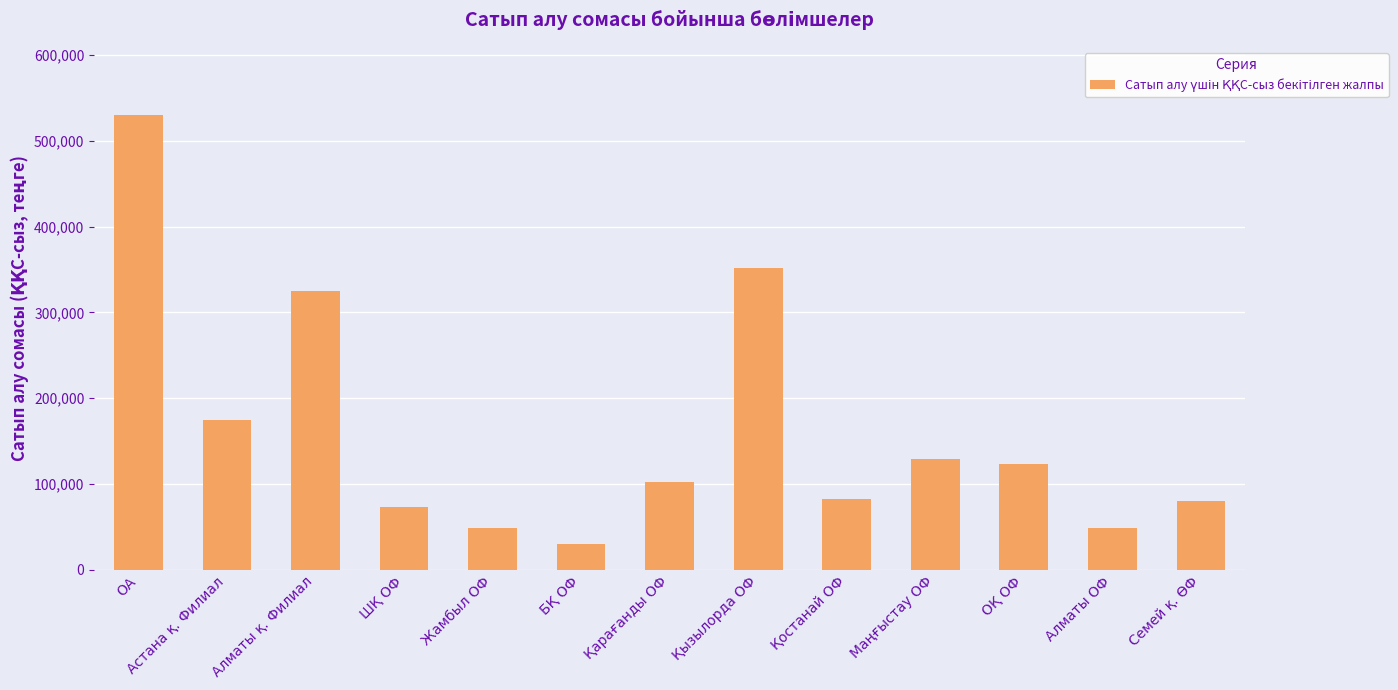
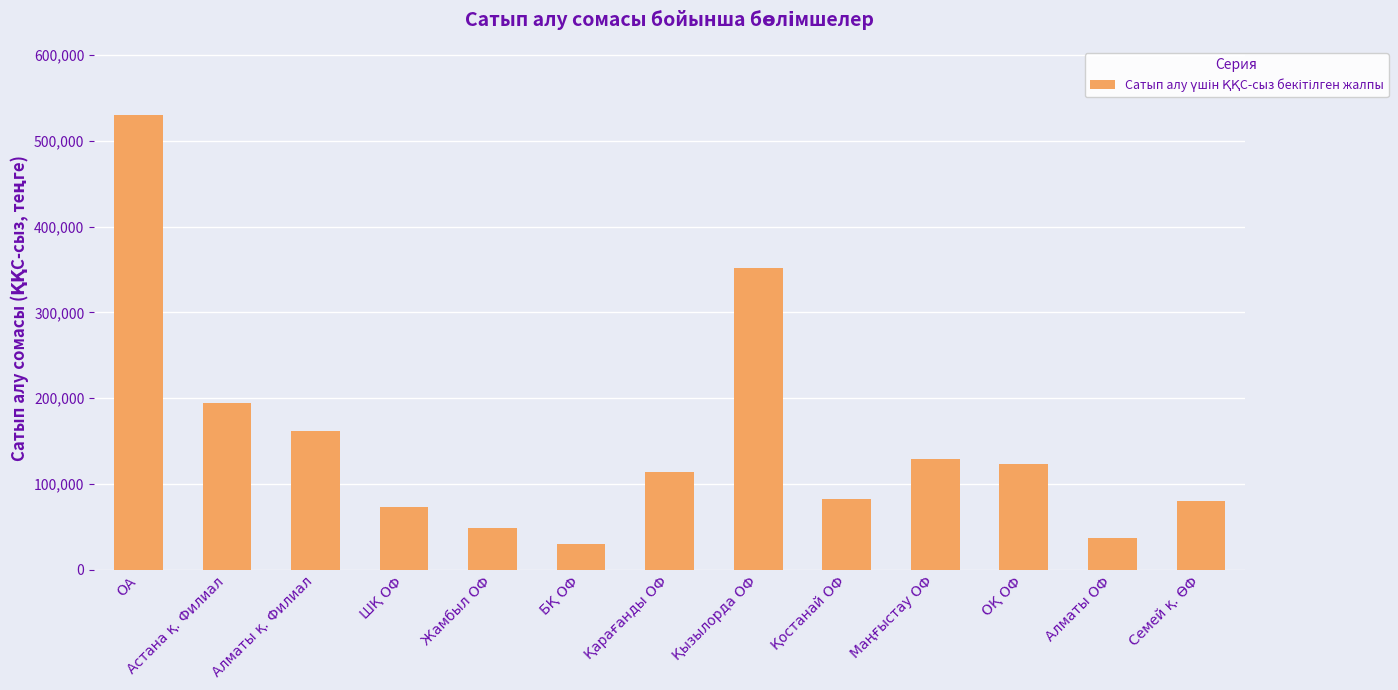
Астана қ. Филиал: 170,000 -> 190,000
Алматы қ. Филиал: 320,000 -> 160,000
Қарағанды ОФ: 100,000 -> 110,000
Алматы ОФ: 50,000 -> 40,000
